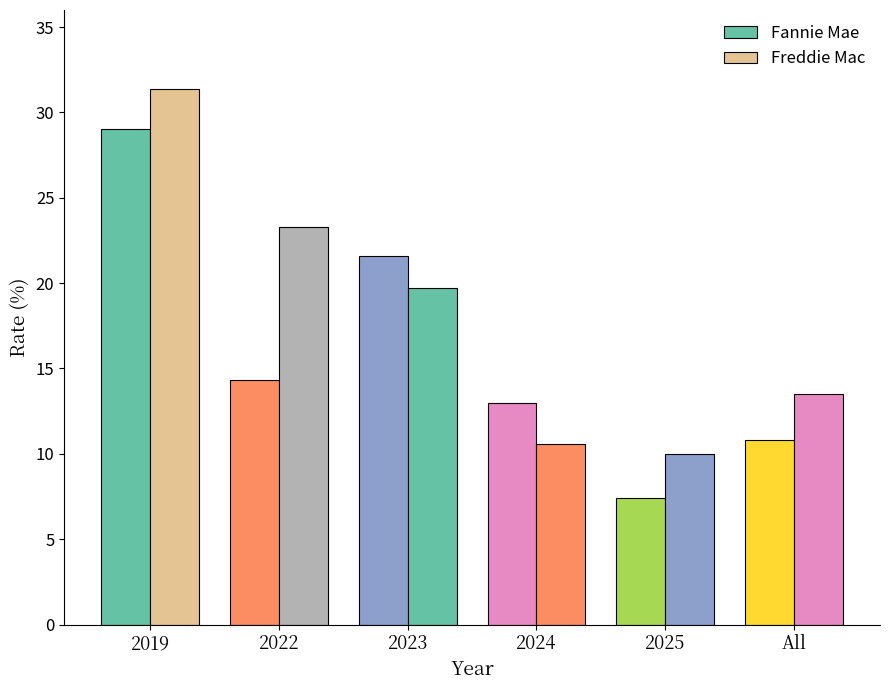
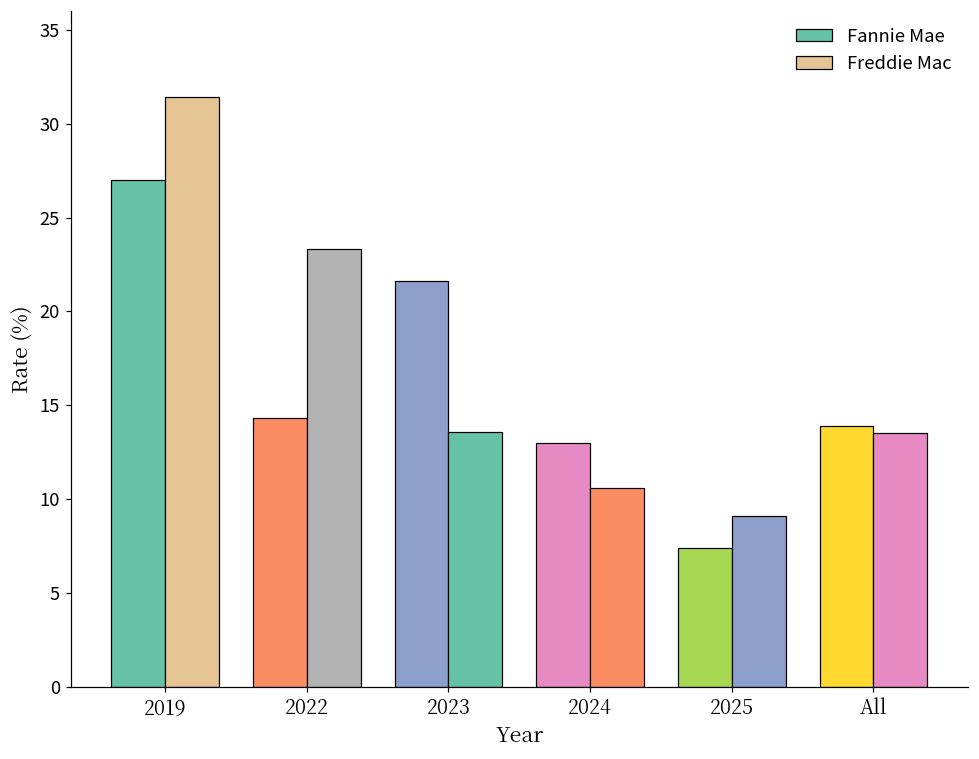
Fannie Mae, 2019: 29 -> 27
Freddie Mac, 2023: 19.7 -> 13.6
Freddie Mac, 2025: 10.0 -> 9.1
Fannie Mae, All: 10.8 -> 13.9
